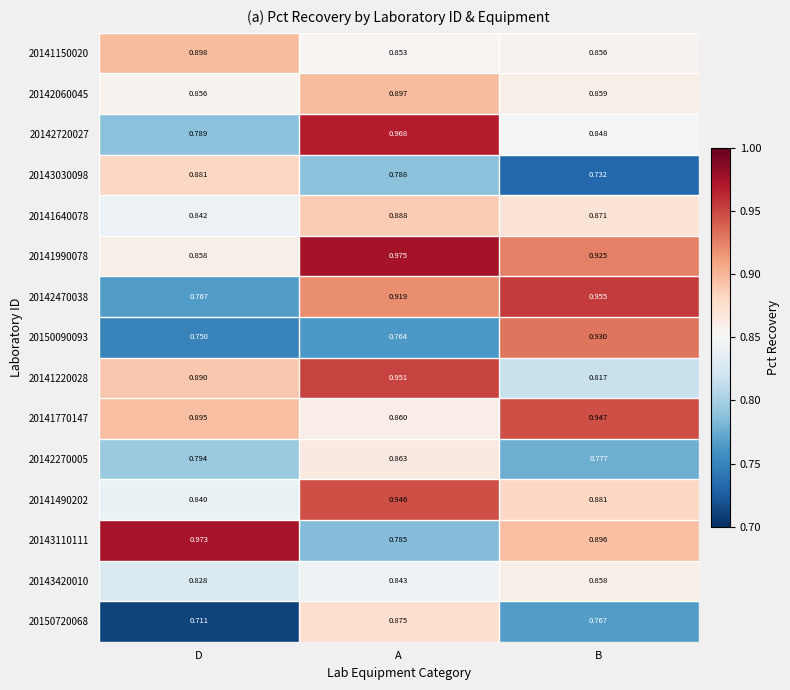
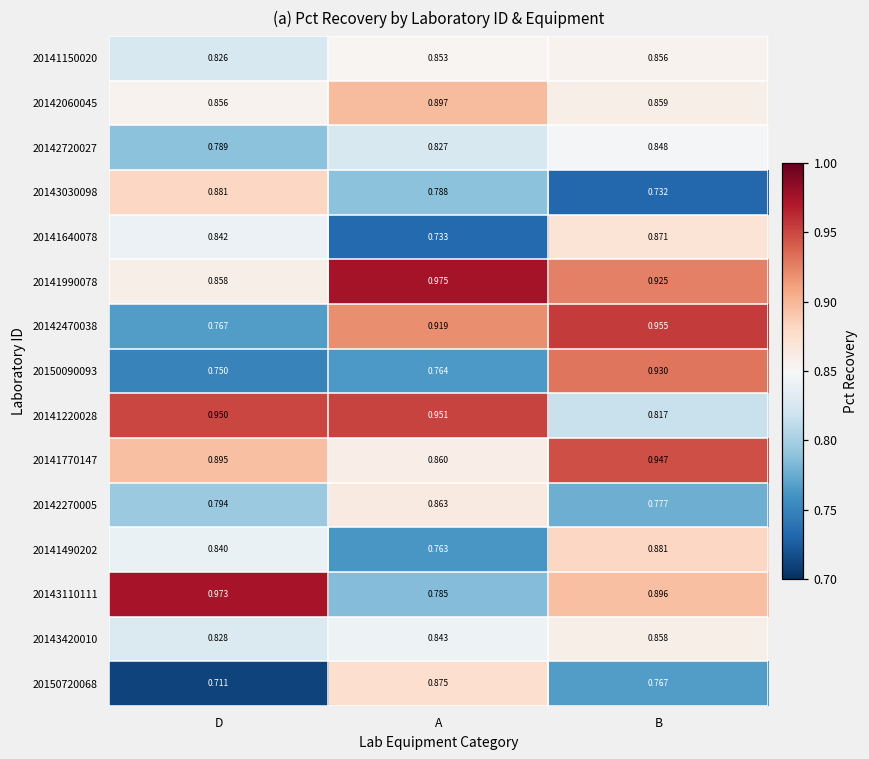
20141150020, D: 0.898 -> 0.826
20142720027, A: 0.968 -> 0.827
20141640078, A: 0.888 -> 0.733
20141220028, D: 0.890 -> 0.950
20141490202, A: 0.946 -> 0.763
